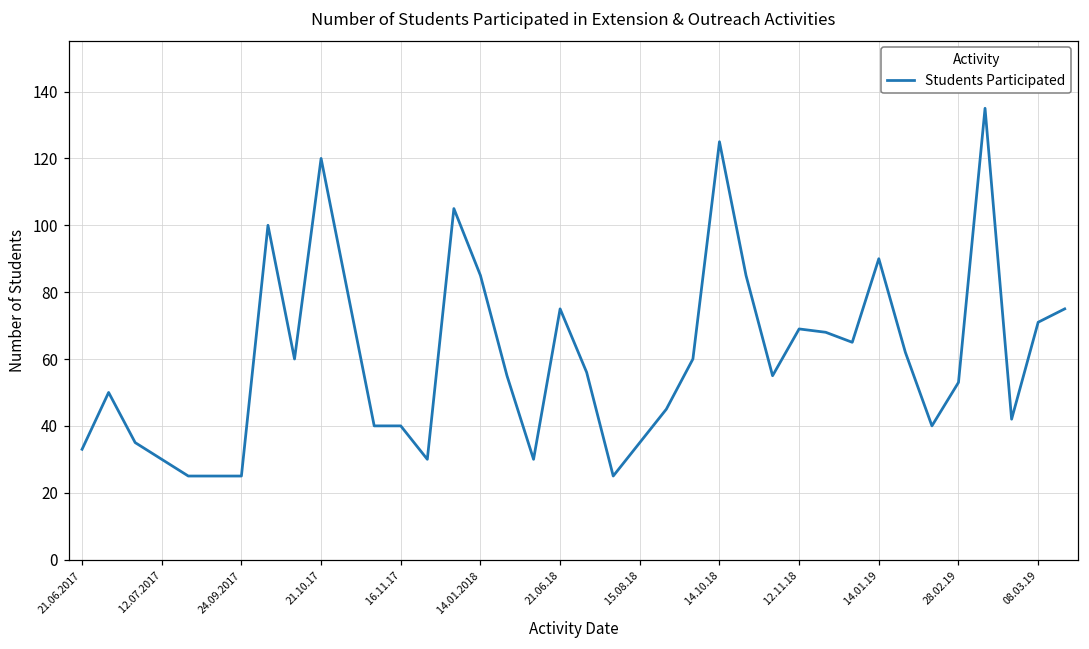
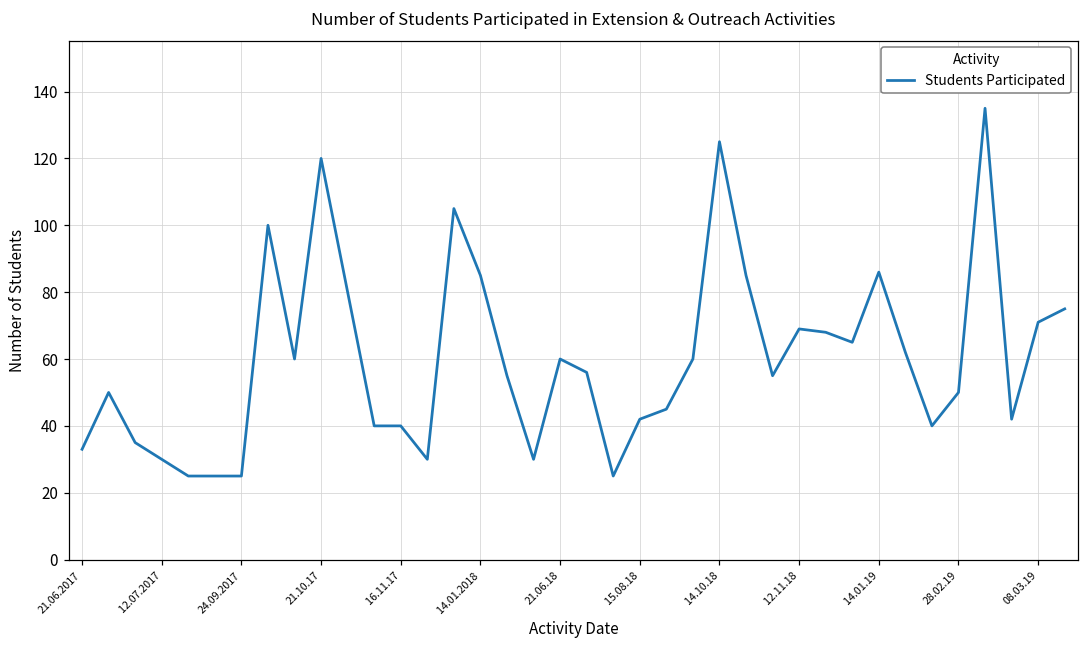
21.06.18: 75 -> 60
15.08.18: 35 -> 42
14.01.19: 90 -> 86
28.02.19: 53 -> 50
